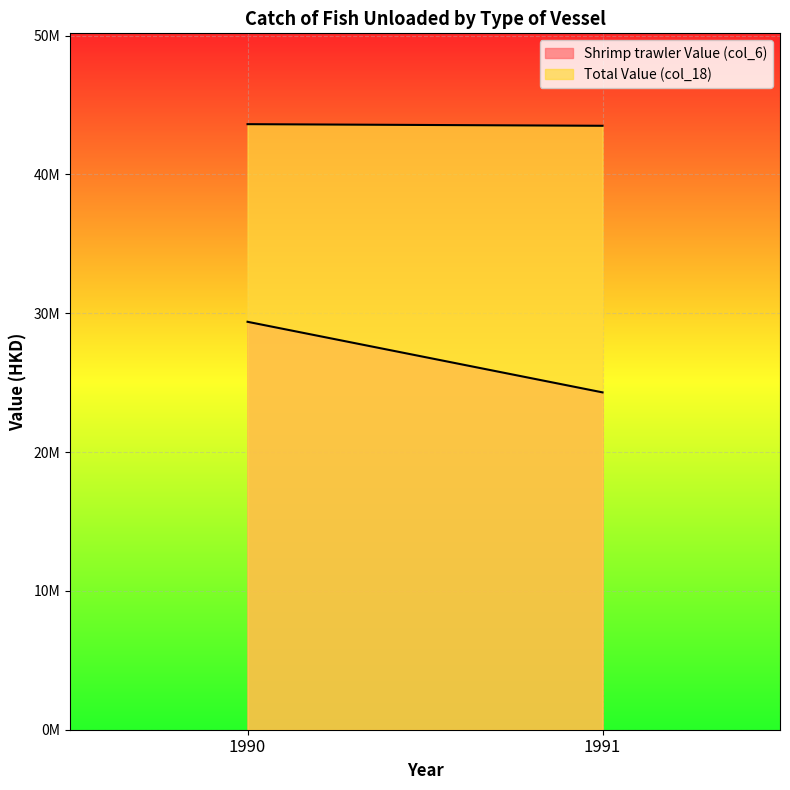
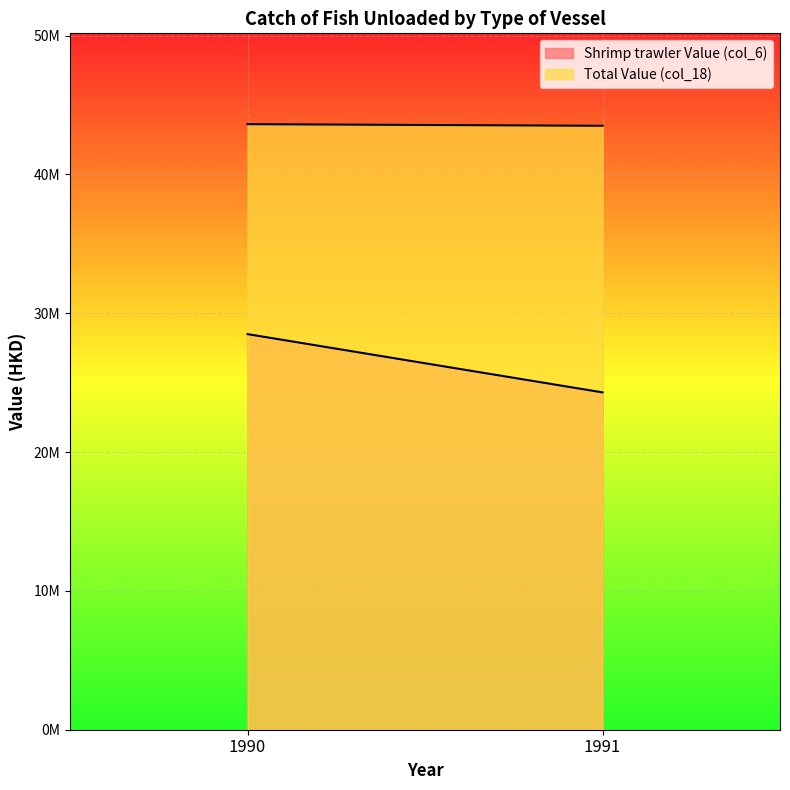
Shrimp trawler Value (col_6), 1990: 29400000 -> 28500000
